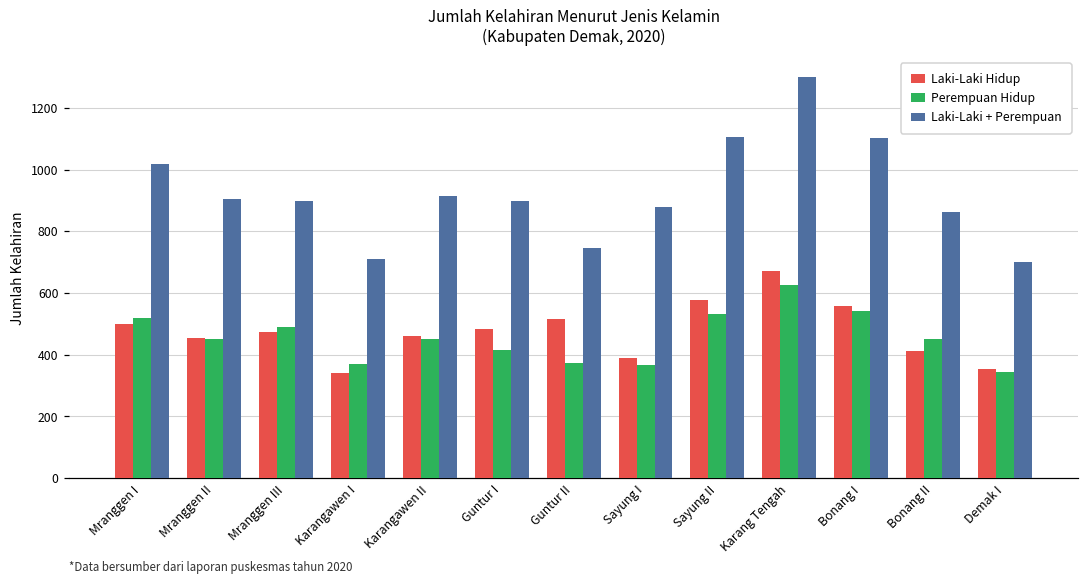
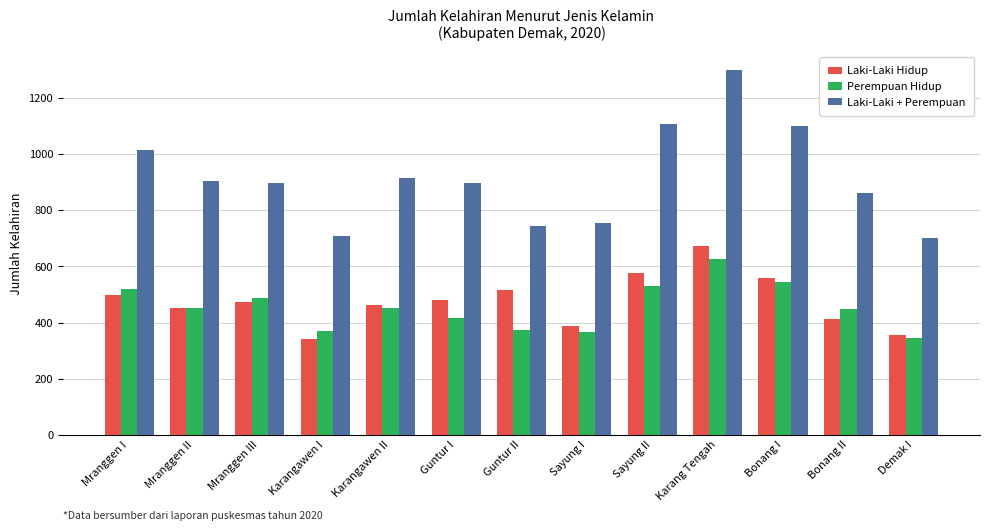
Laki-Laki + Perempuan, Sayung I: 880 -> 750
